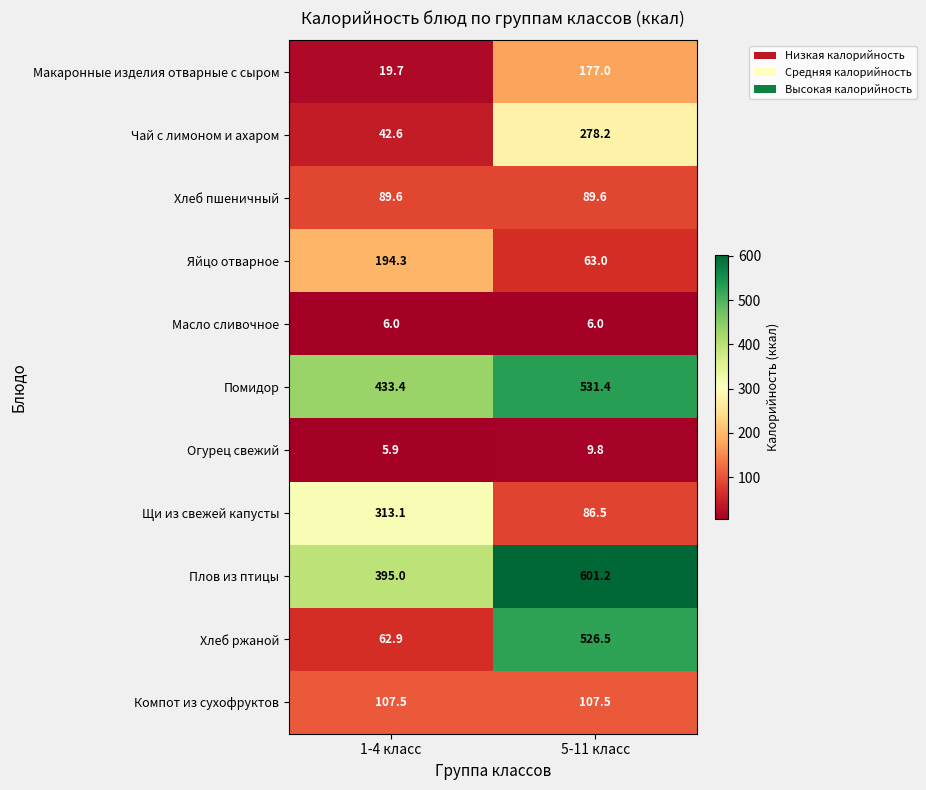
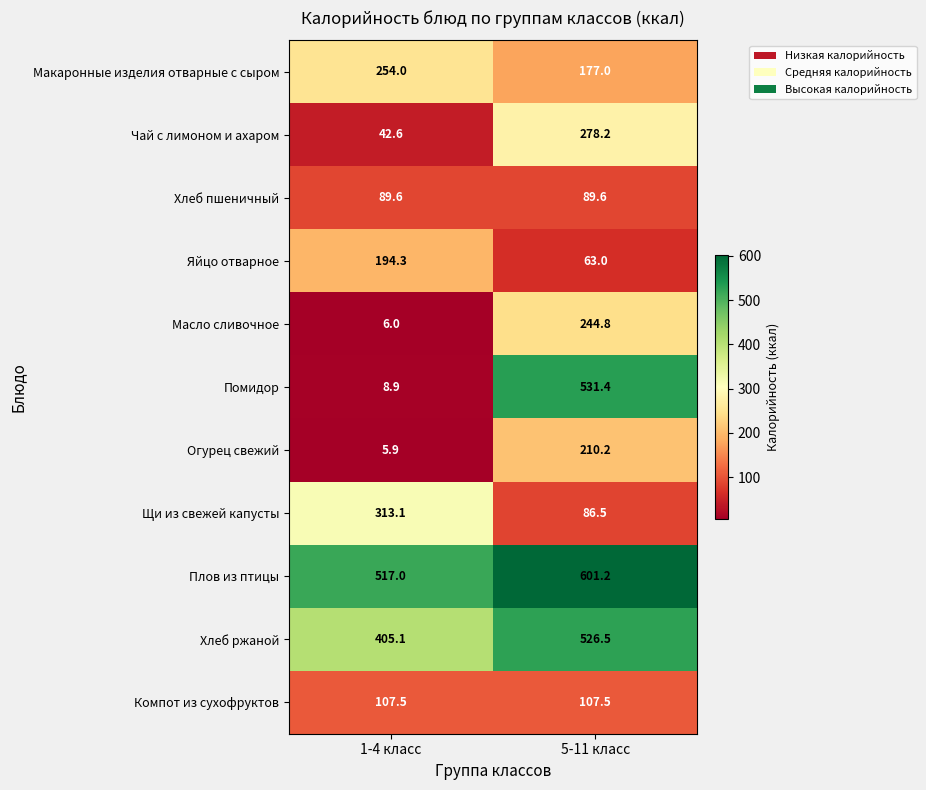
Макаронные изделия отварные с сыром, 1-4 класс: 19.7 -> 254.0
Масло сливочное, 5-11 класс: 6.0 -> 244.8
Помидор, 1-4 класс: 433.4 -> 8.9
Огурец свежий, 5-11 класс: 9.8 -> 210.2
Плов из птицы, 1-4 класс: 395.0 -> 517.0
Хлеб ржаной, 1-4 класс: 62.9 -> 405.1
